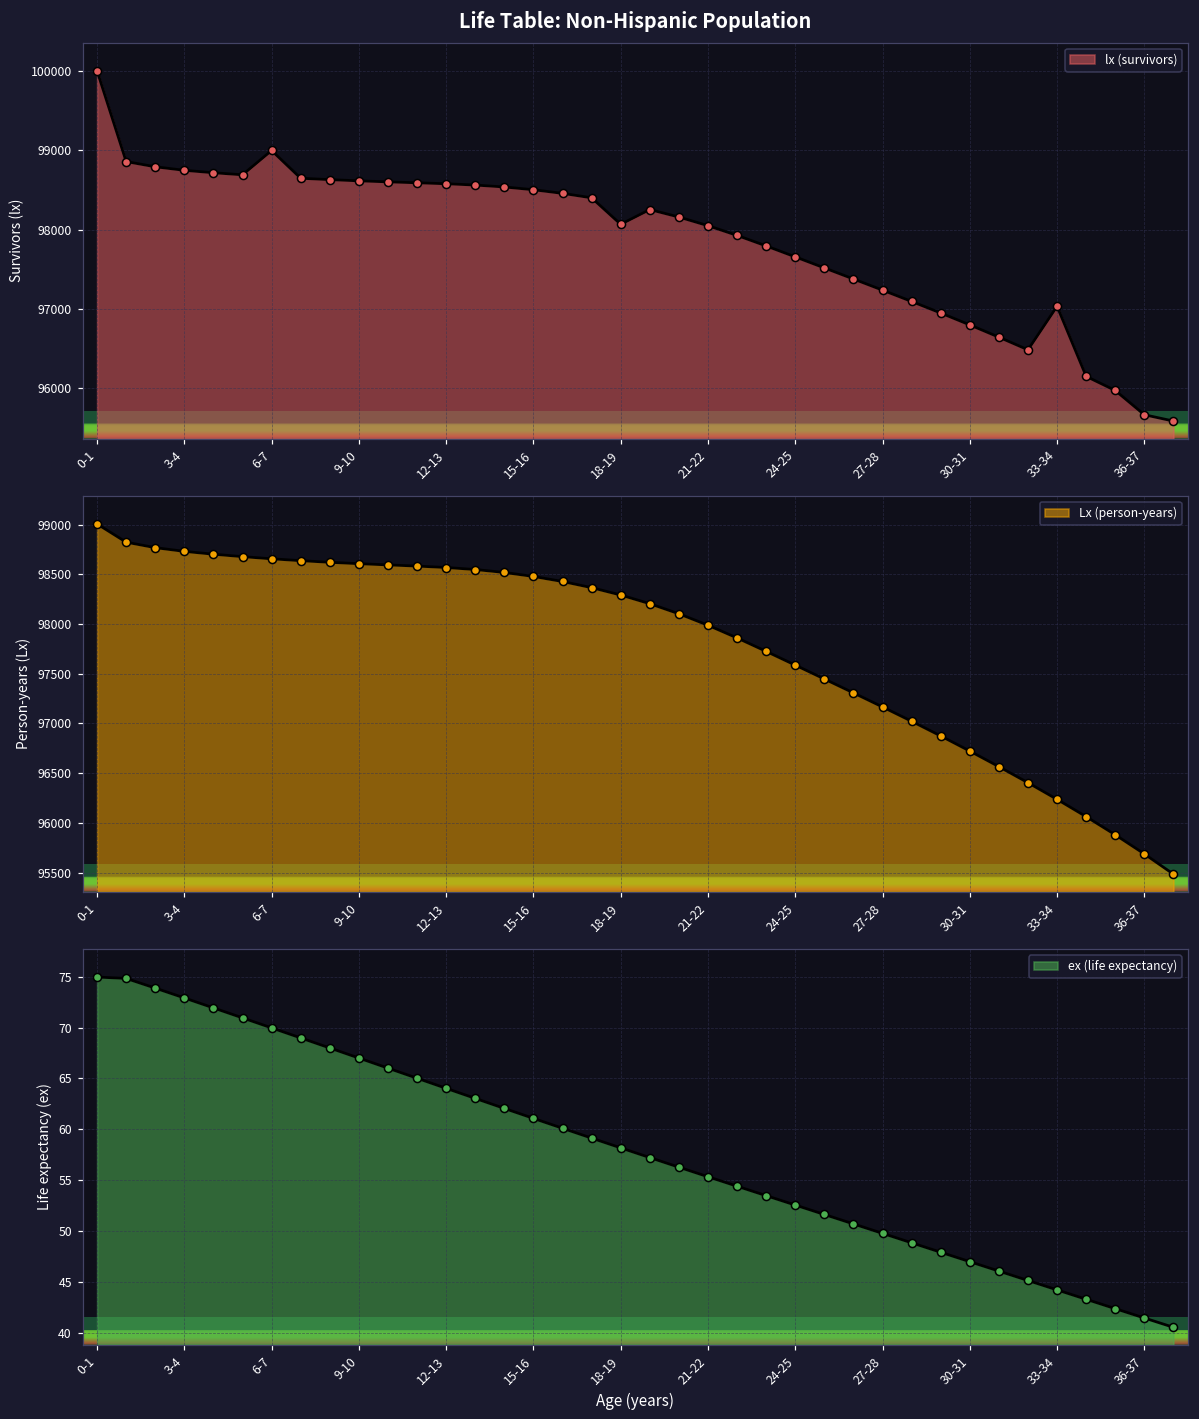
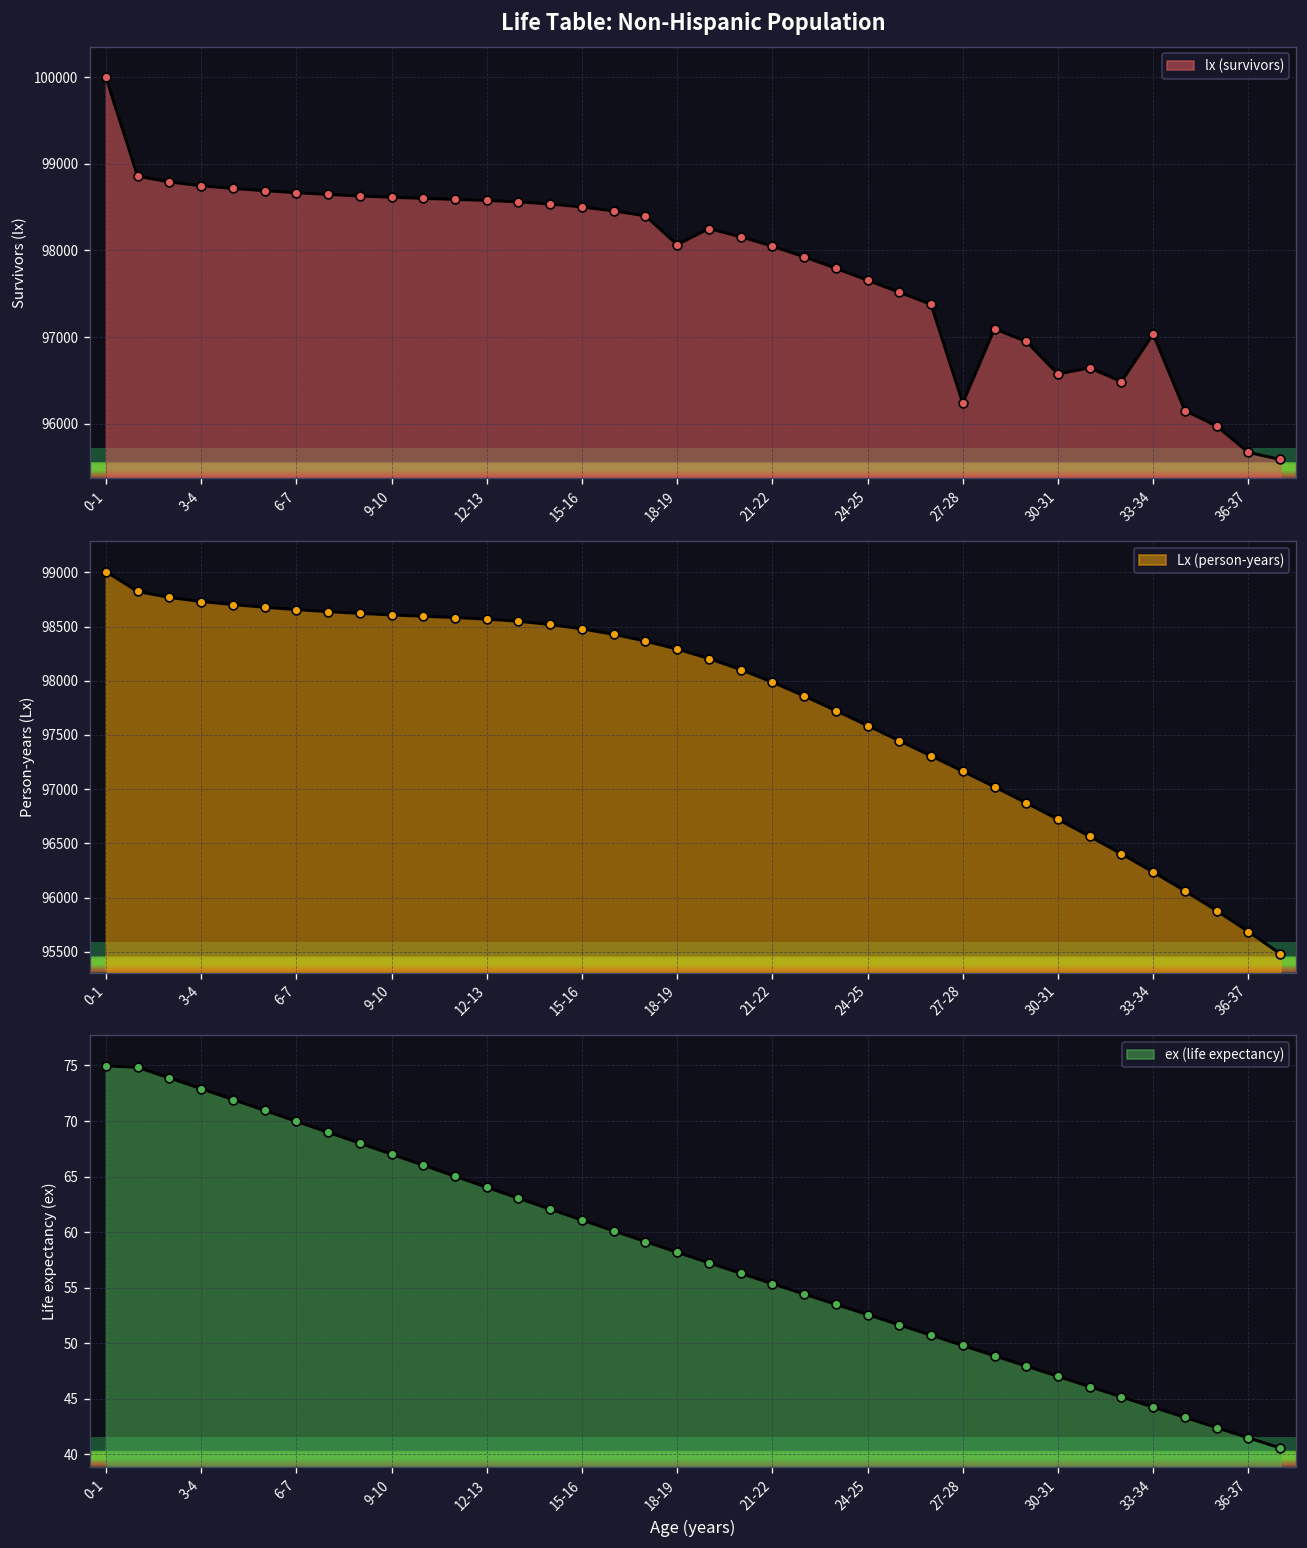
Life Table: Non-Hispanic Population, 6-7: 99000 -> 98700
Life Table: Non-Hispanic Population, 27-28: 97200 -> 96200
Life Table: Non-Hispanic Population, 30-31: 96800 -> 96600
